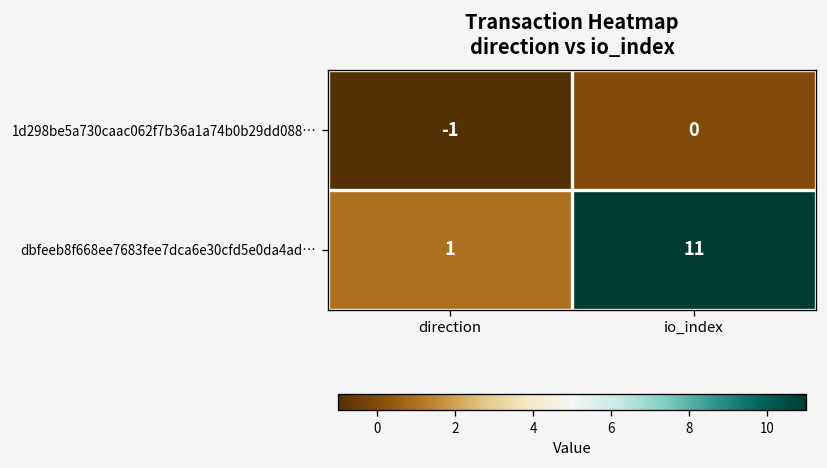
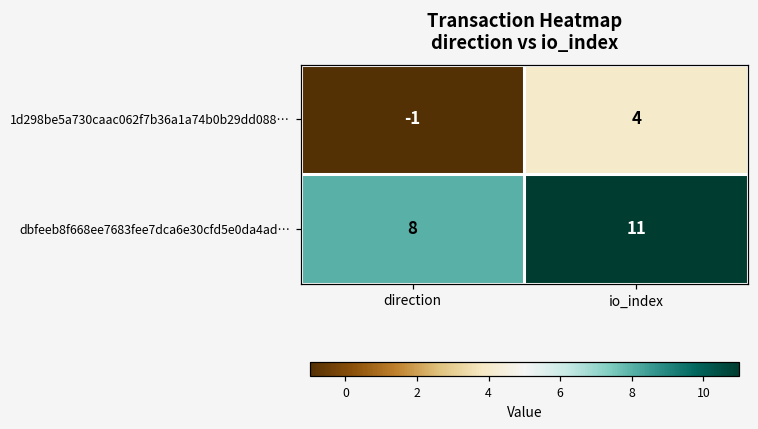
1d298be5a730caac062f7b36a1a74b0b29dd088…, io_index: 0 -> 4
dbfeeb8f668ee7683fee7dca6e30cfd5e0da4ad…, direction: 1 -> 8
